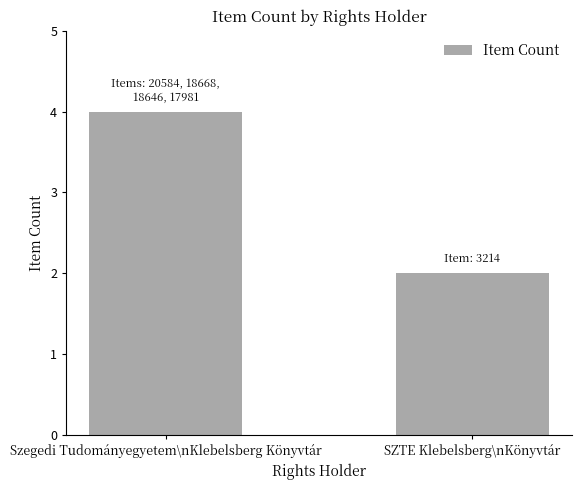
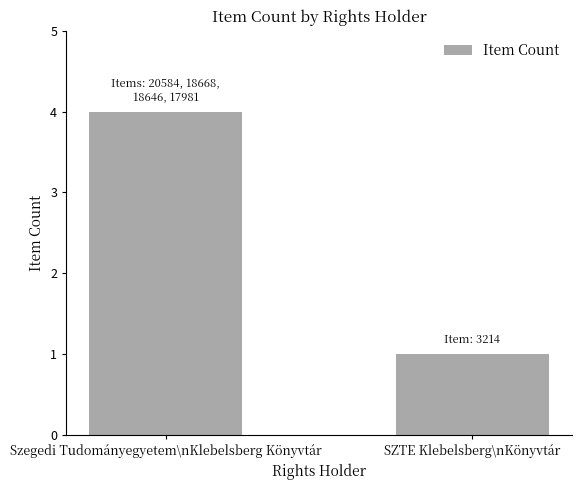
SZTE Klebelsberg\nKönyvtár: 2 -> 1
